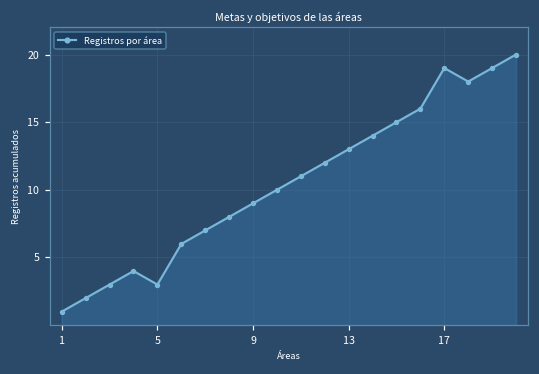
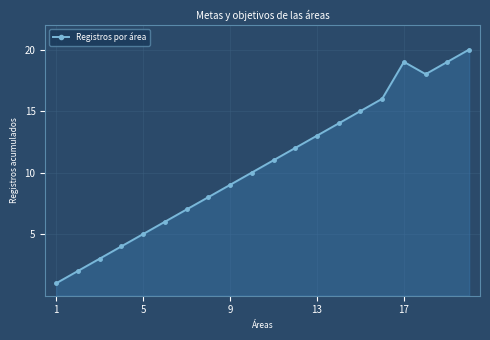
5: 3 -> 5
